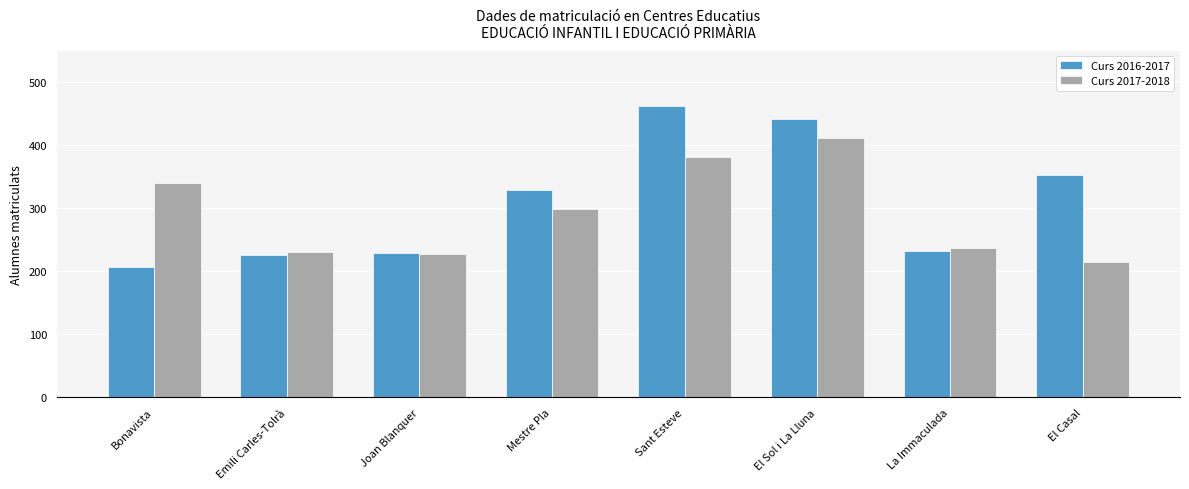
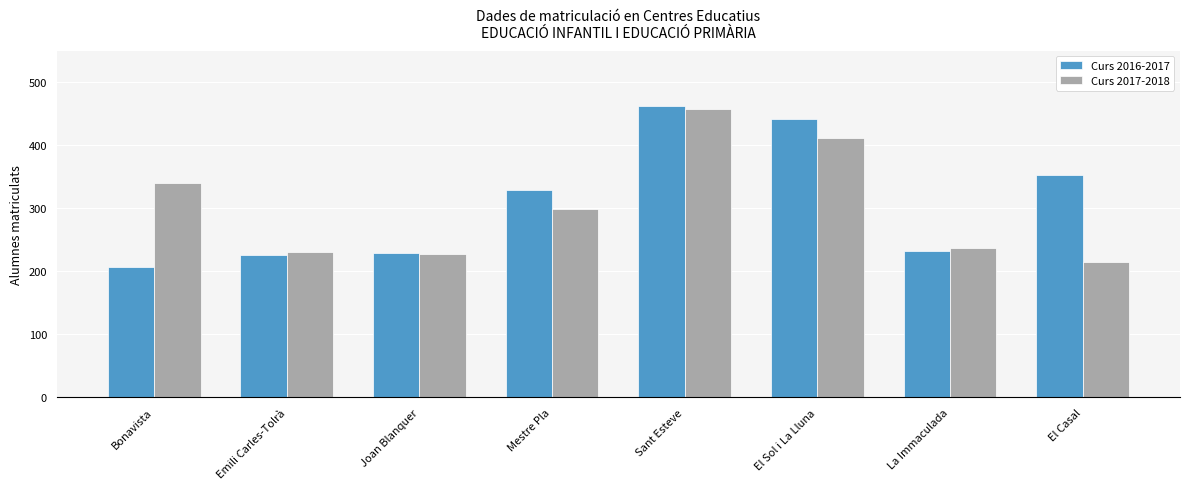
Curs 2017-2018, Sant Esteve: 380 -> 460
